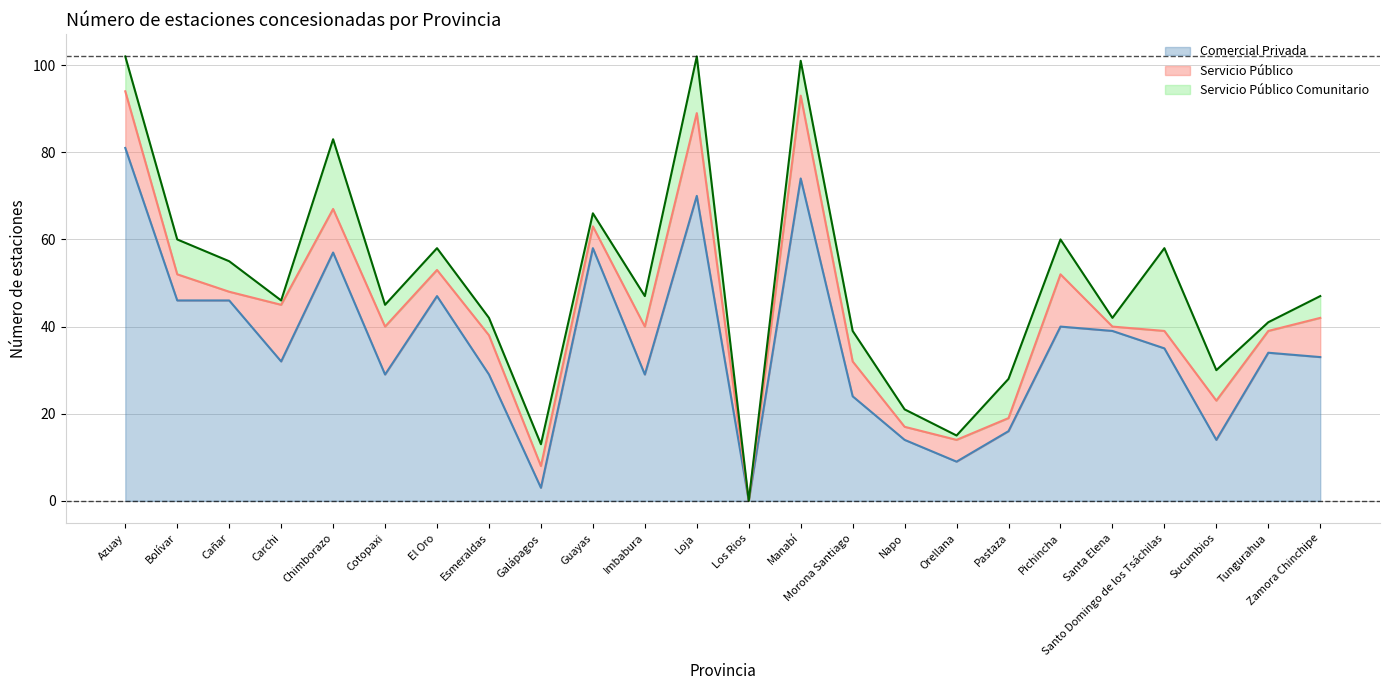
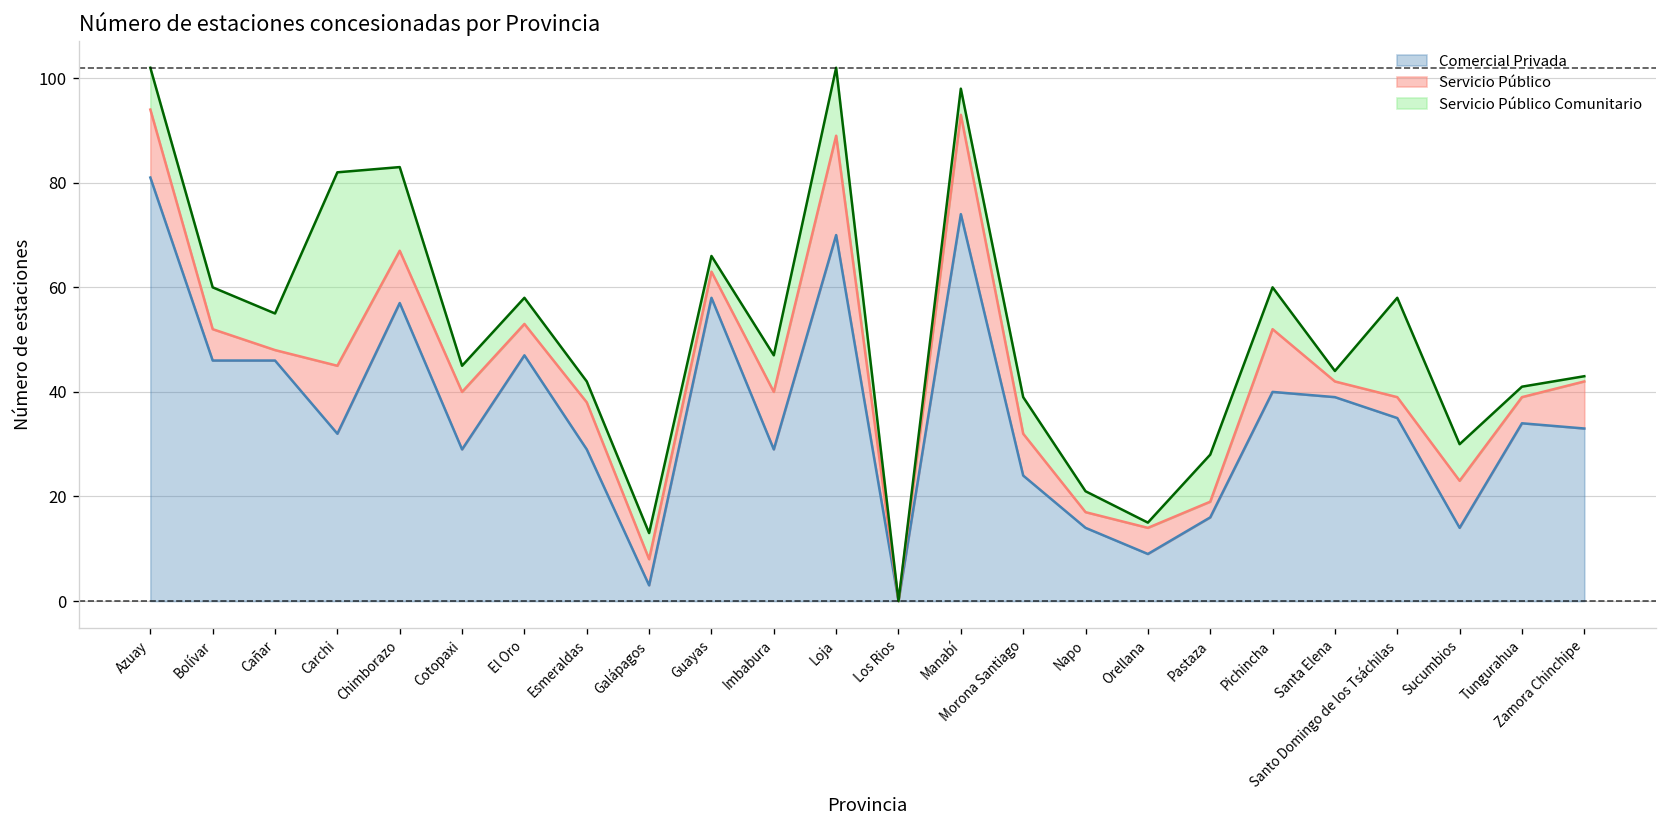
Servicio Público Comunitario, Carchi: 1 -> 37
Servicio Público Comunitario, Manabí: 8 -> 5
Servicio Público, Santa Elena: 1 -> 3
Servicio Público Comunitario, Zamora Chinchipe: 5 -> 1
